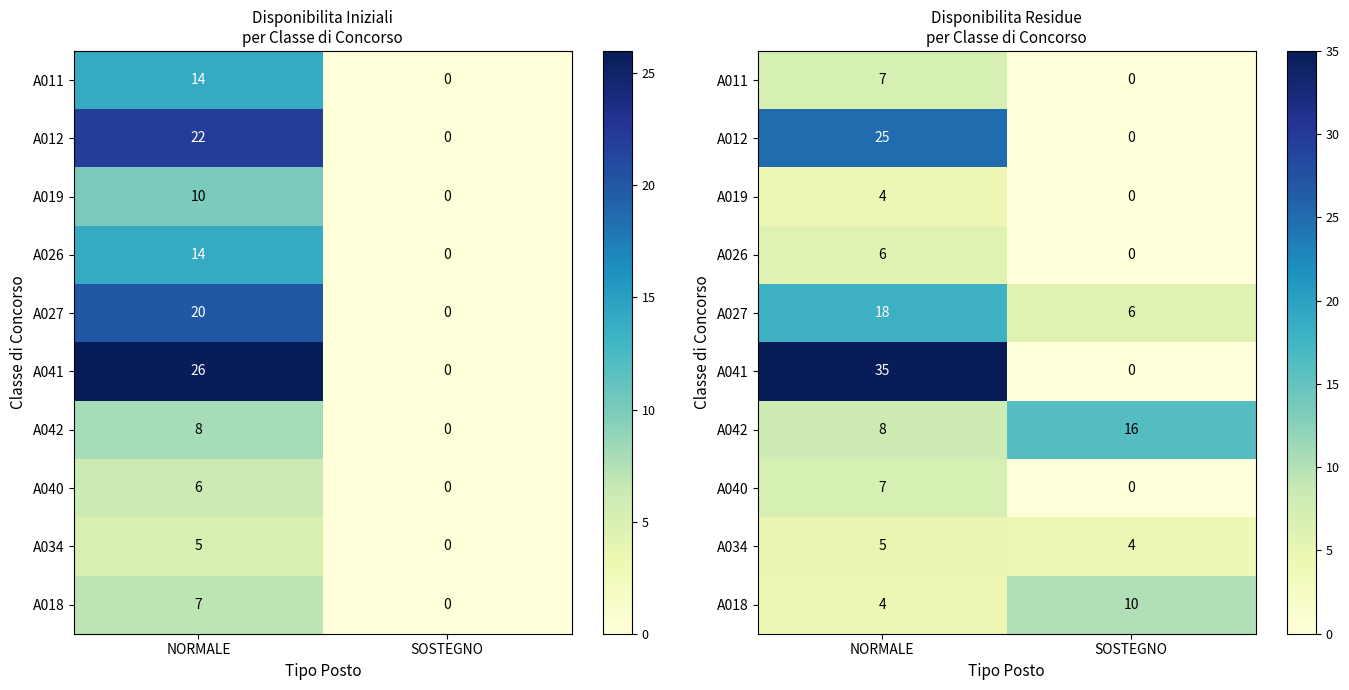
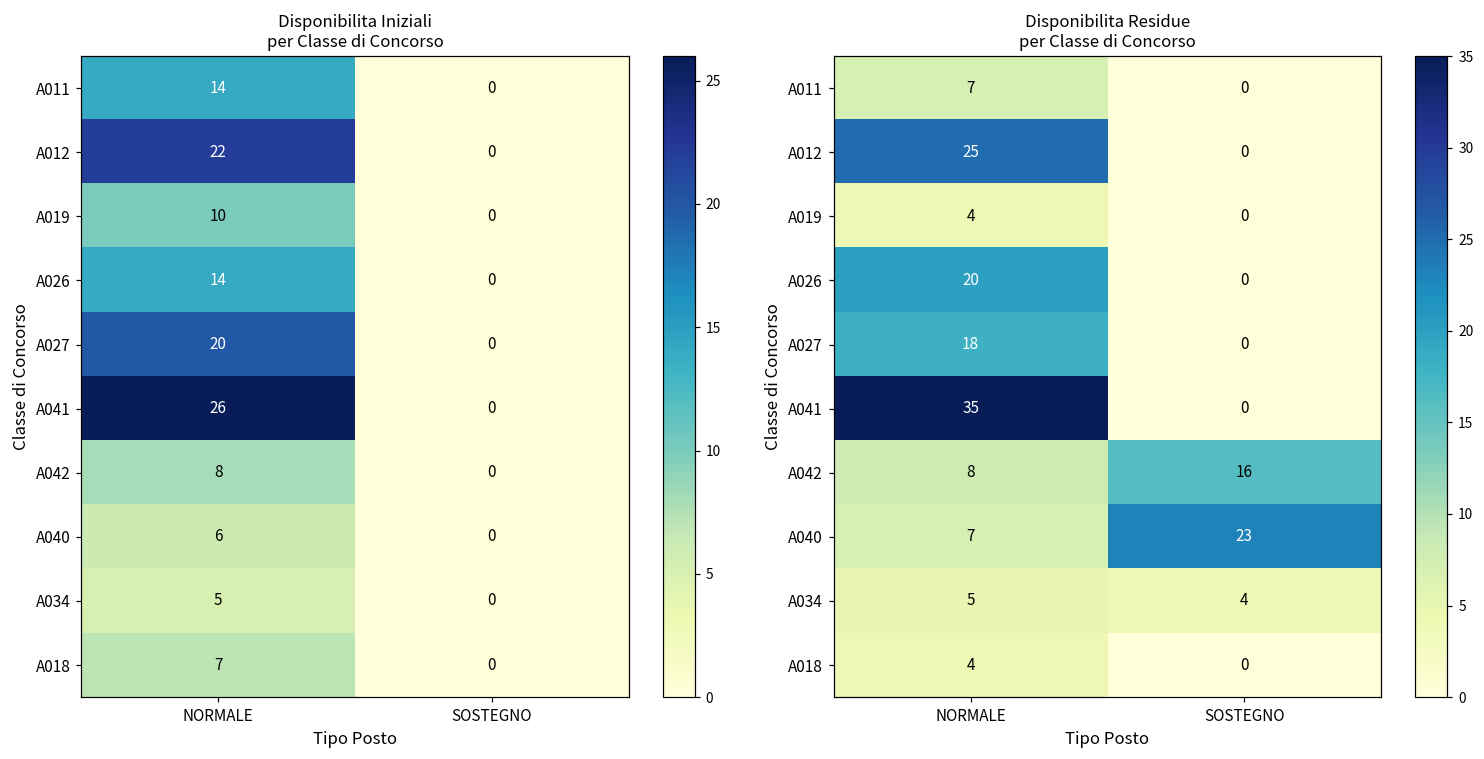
Disponibilita Residue per Classe di Concorso, A026, NORMALE: 6 -> 20
Disponibilita Residue per Classe di Concorso, A027, SOSTEGNO: 6 -> 0
Disponibilita Residue per Classe di Concorso, A040, SOSTEGNO: 0 -> 23
Disponibilita Residue per Classe di Concorso, A018, SOSTEGNO: 10 -> 0
